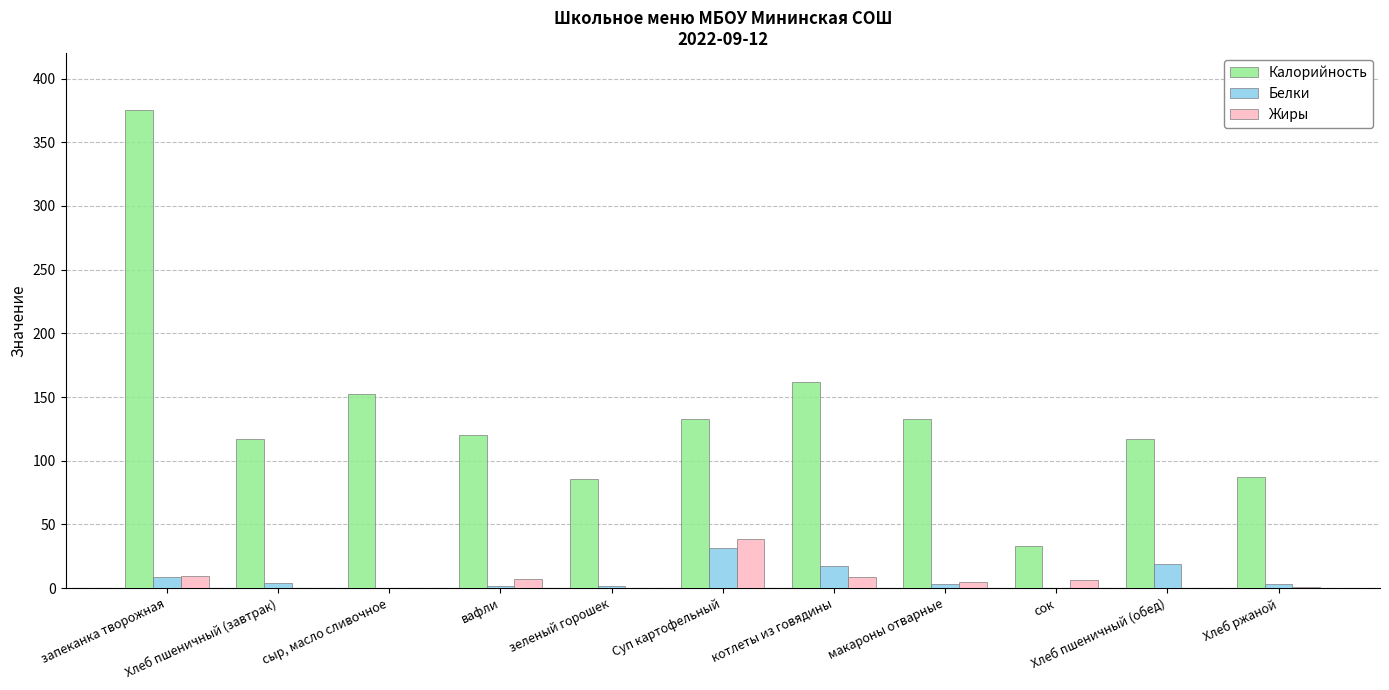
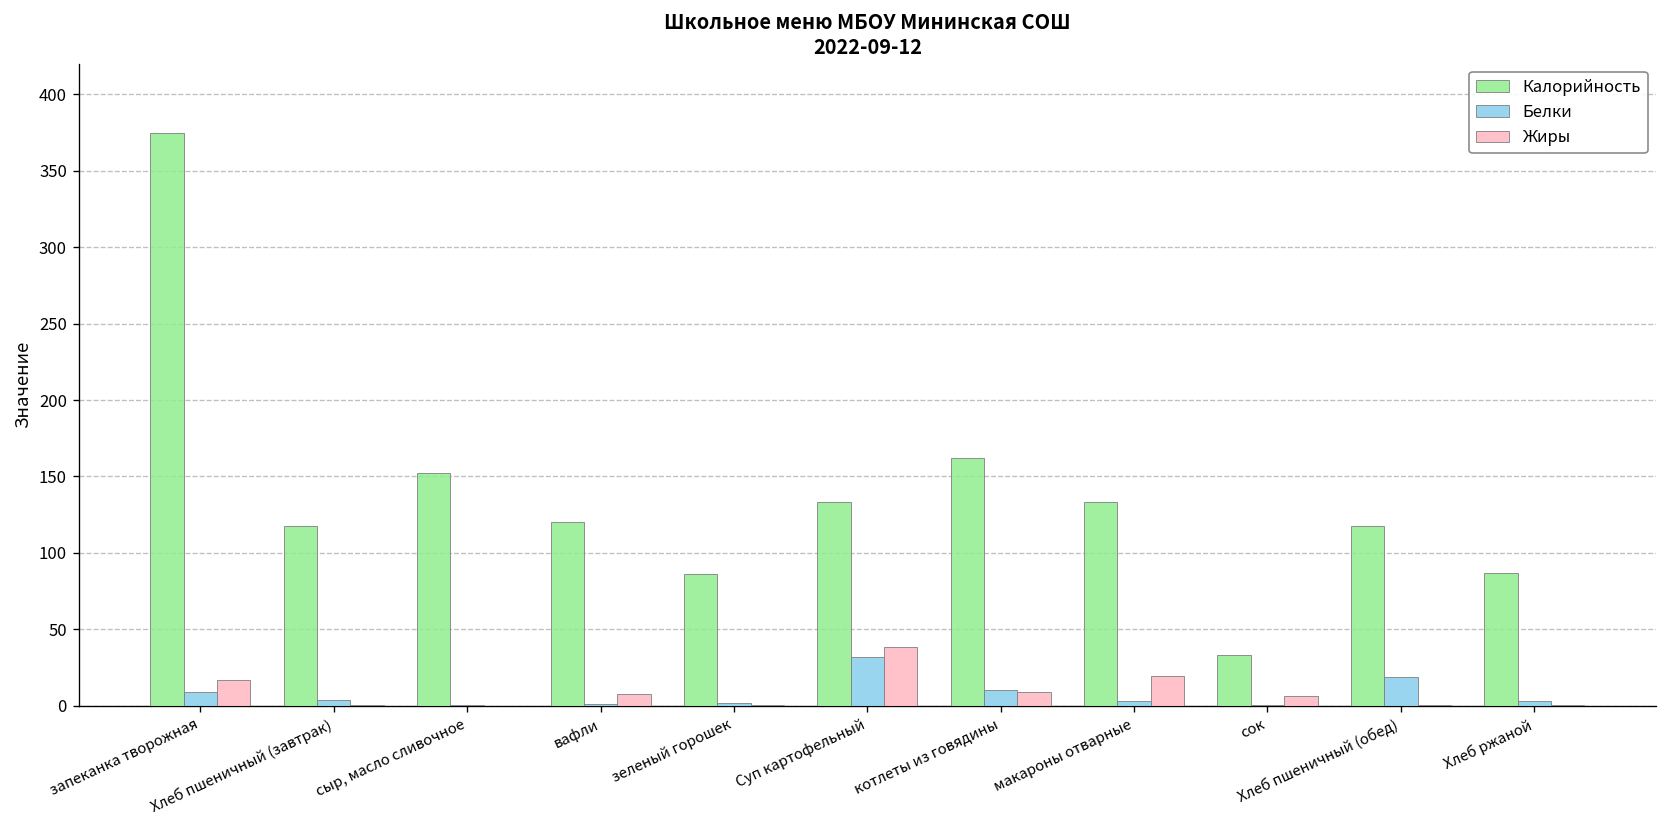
Жиры, запеканка творожная: 10 -> 17
Белки, котлеты из говядины: 17 -> 10
Жиры, макароны отварные: 5 -> 19
